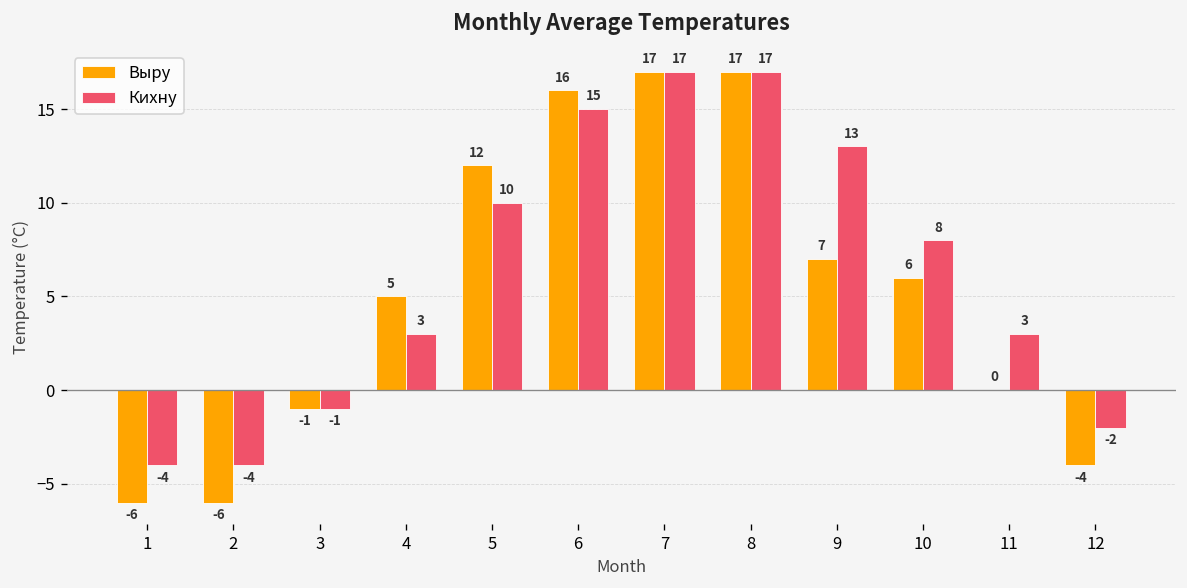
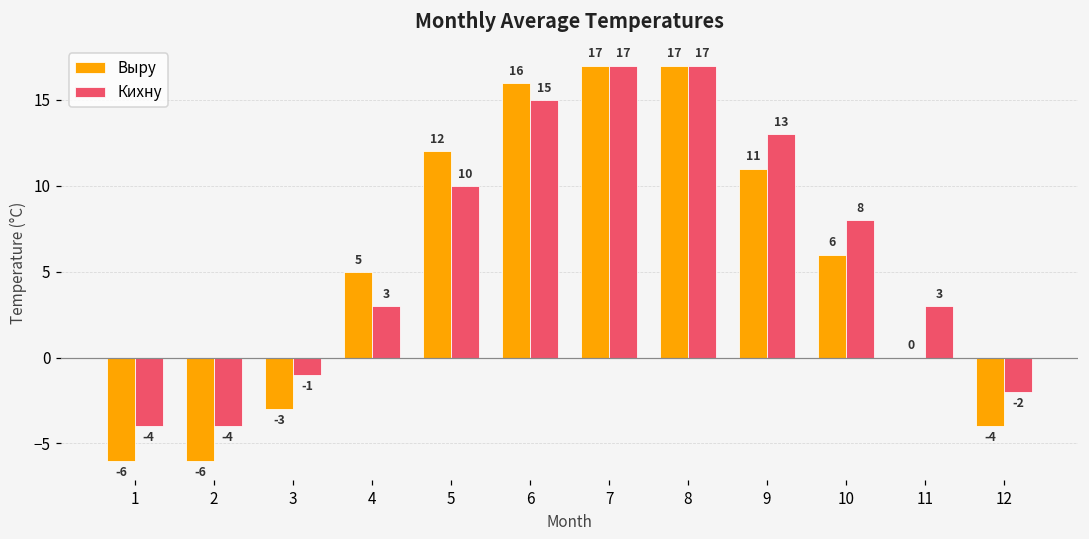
Выру, 3: -1 -> -3
Выру, 9: 7 -> 11
